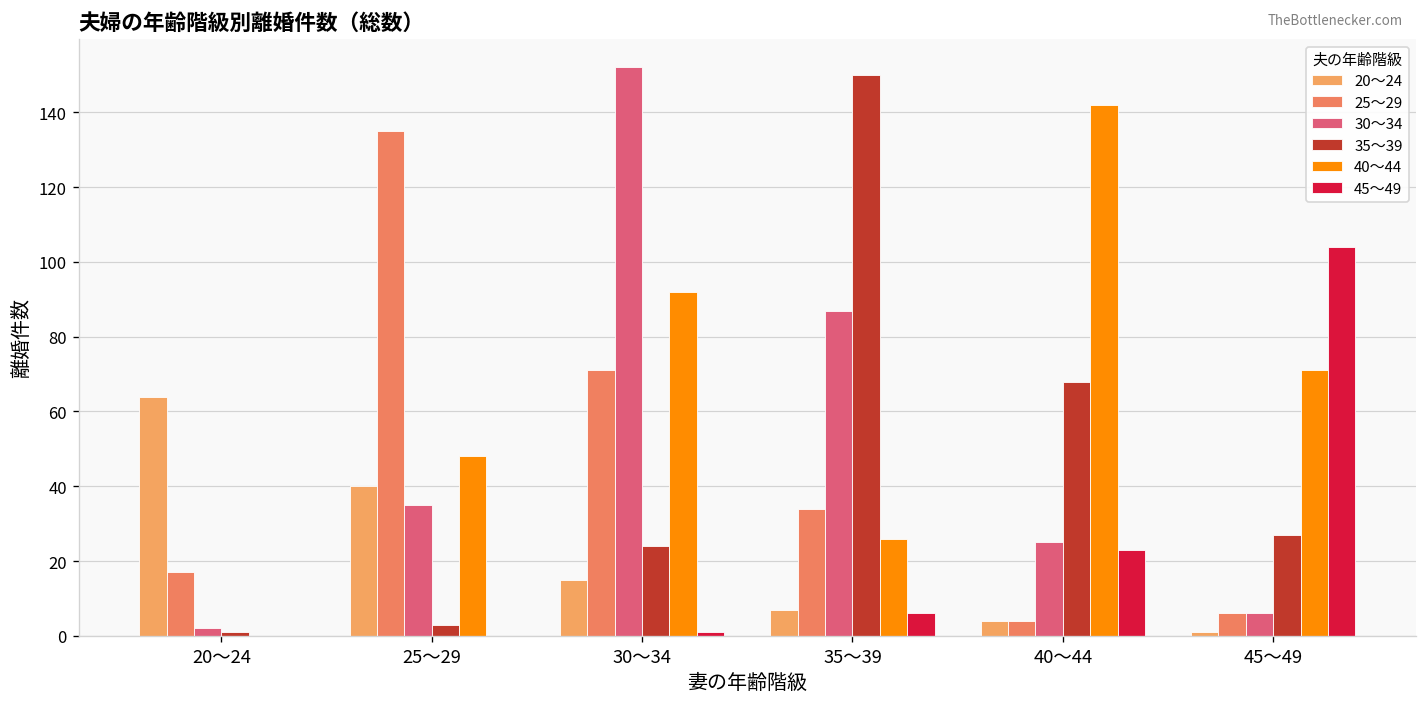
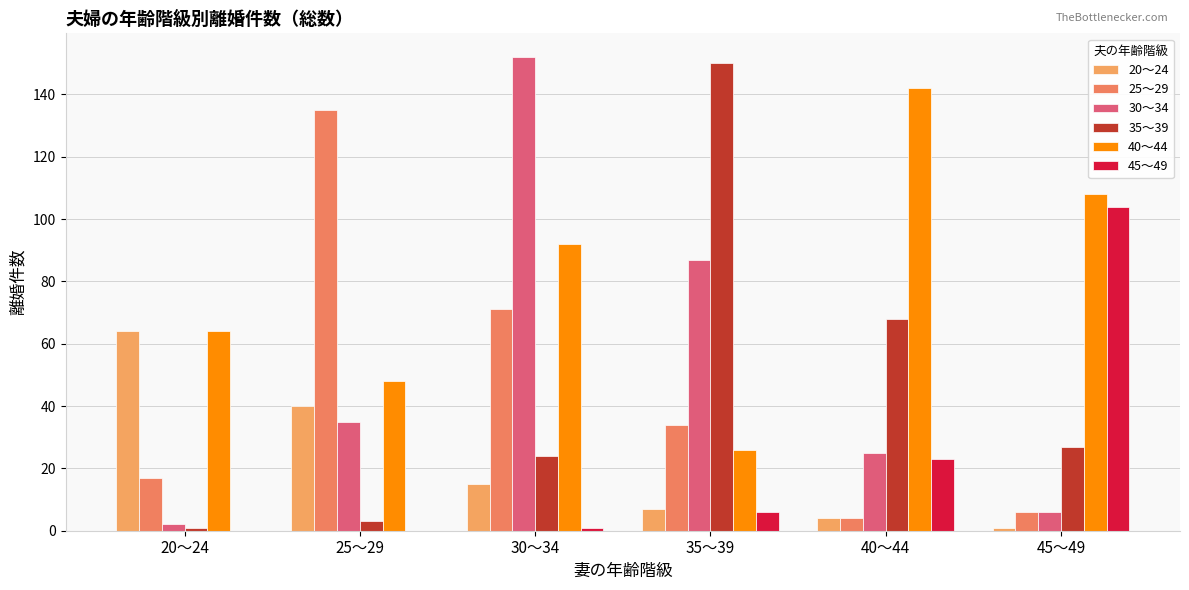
40～44, 20～24: 0 -> 64
40～44, 45～49: 71 -> 108
